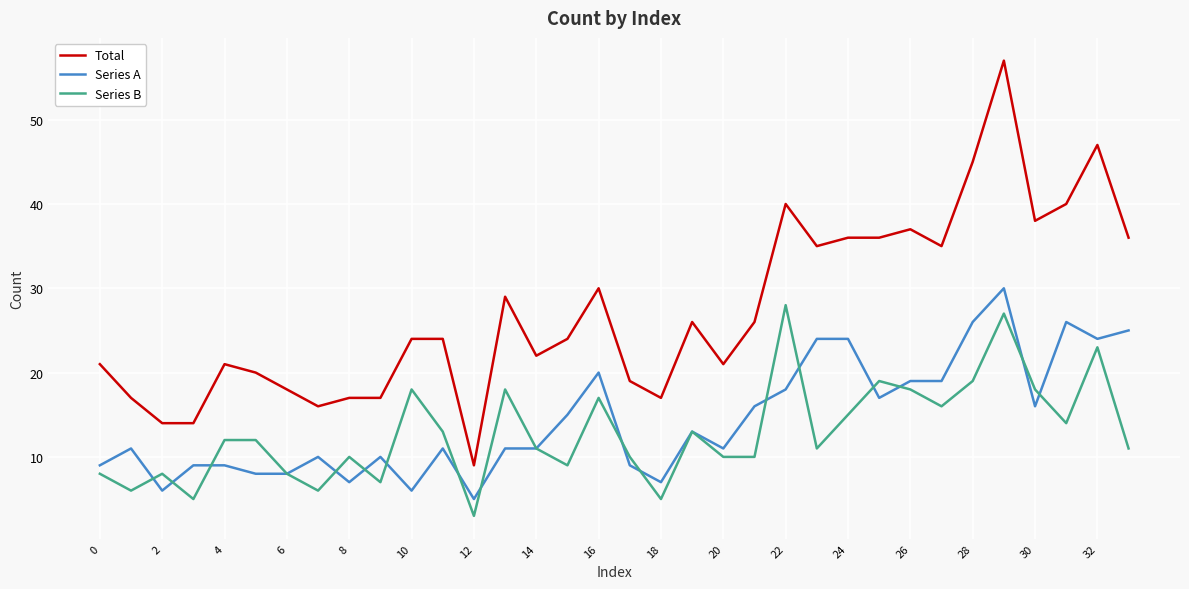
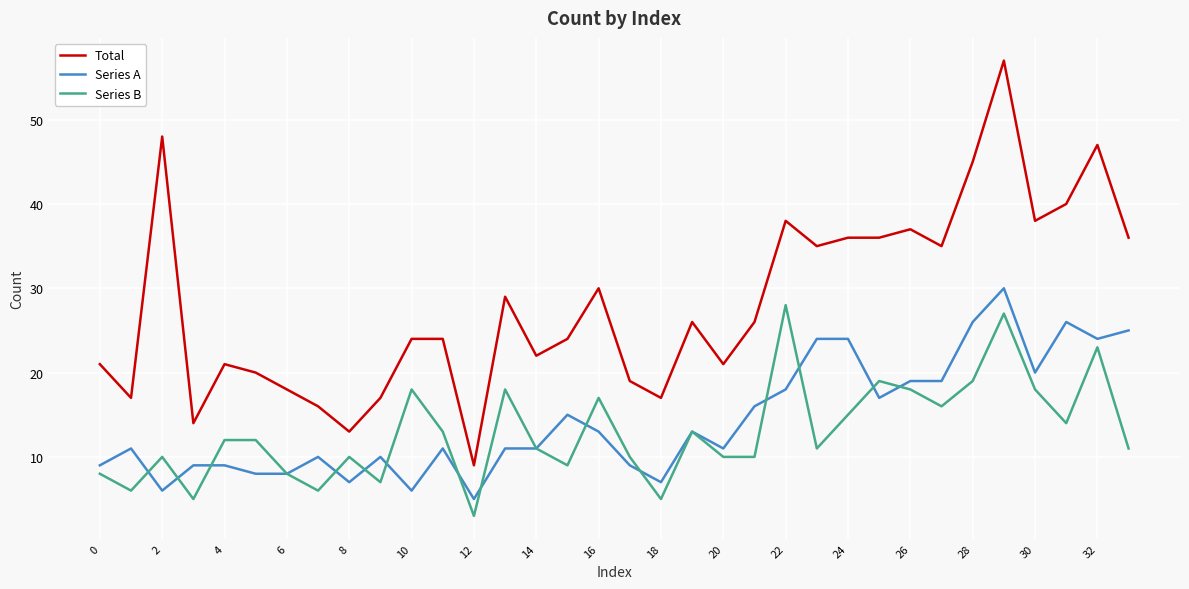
Total, 2: 14 -> 48
Series B, 2: 8 -> 10
Total, 8: 17 -> 13
Series A, 16: 20 -> 13
Total, 22: 40 -> 38
Series A, 30: 16 -> 20
